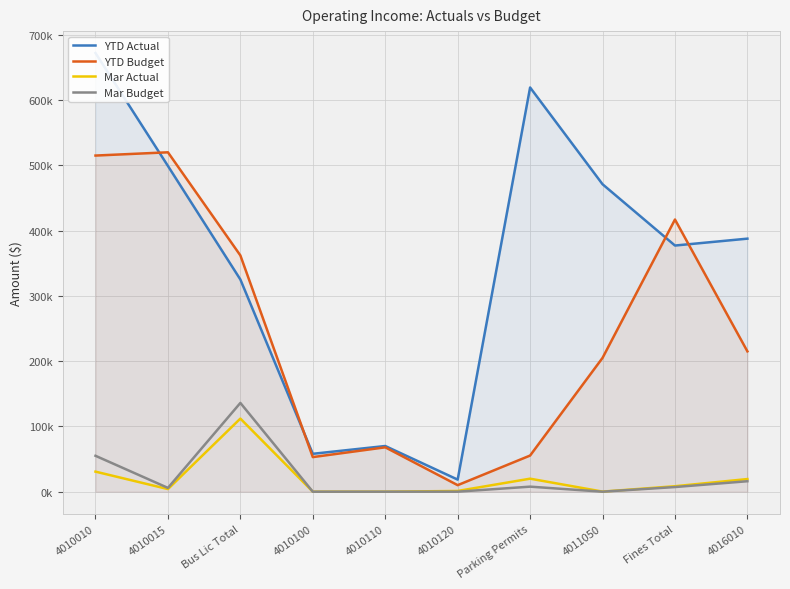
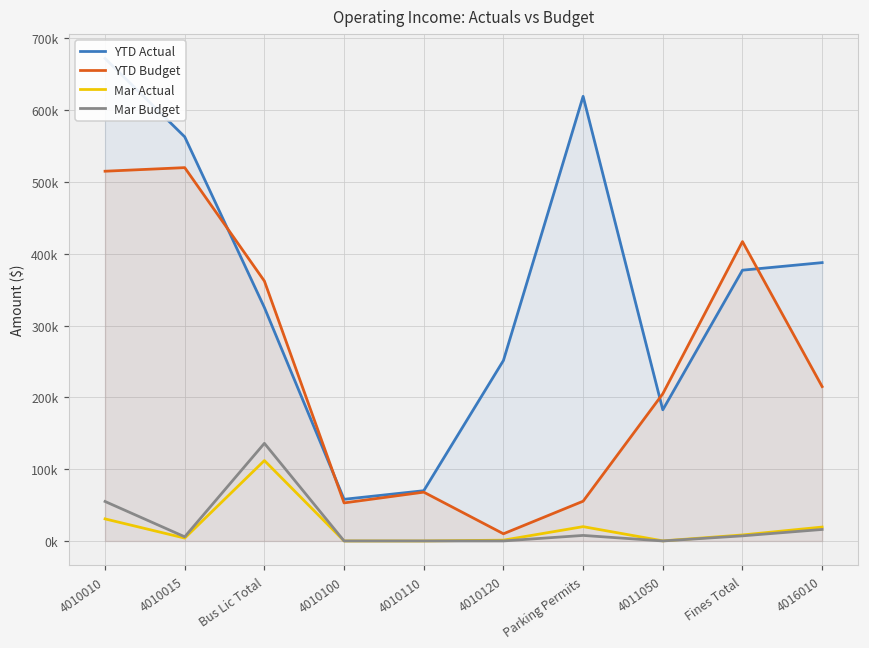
YTD Actual, 4010015: 500000 -> 560000
YTD Actual, 4010120: 20000 -> 250000
YTD Actual, 4011050: 470000 -> 180000
